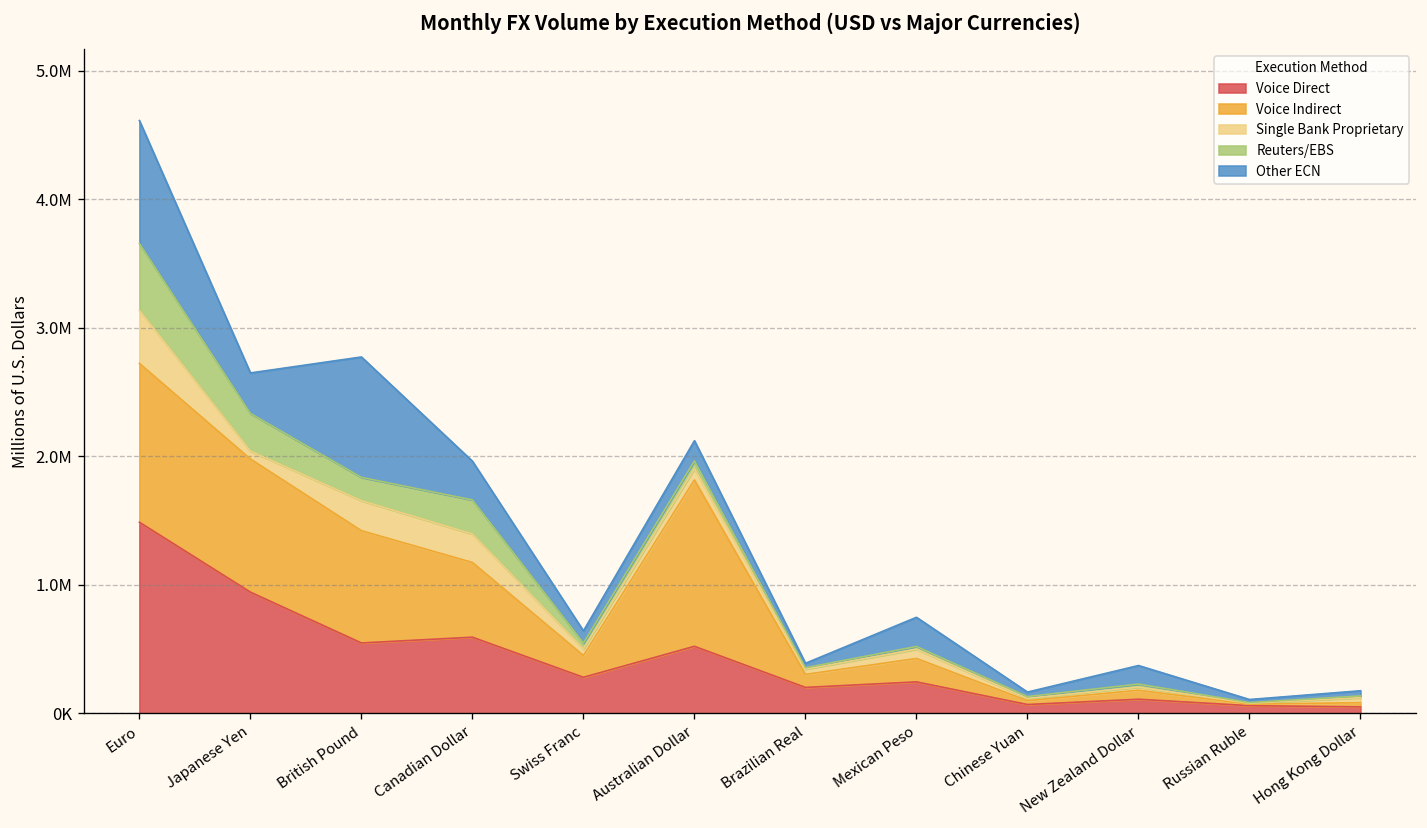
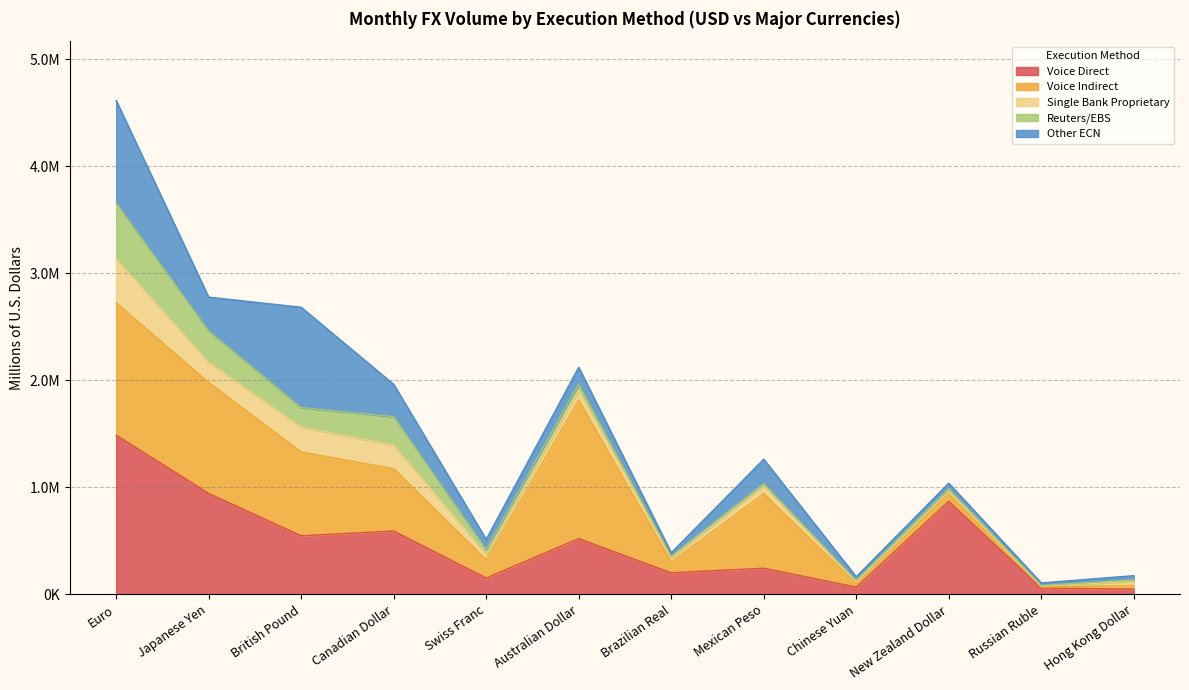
Single Bank Proprietary, Japanese Yen: 60000 -> 190000
Voice Indirect, British Pound: 870000 -> 780000
Voice Direct, Swiss Franc: 280000 -> 150000
Voice Indirect, Mexican Peso: 180000 -> 700000
Voice Direct, New Zealand Dollar: 110000 -> 870000
Other ECN, New Zealand Dollar: 140000 -> 50000
